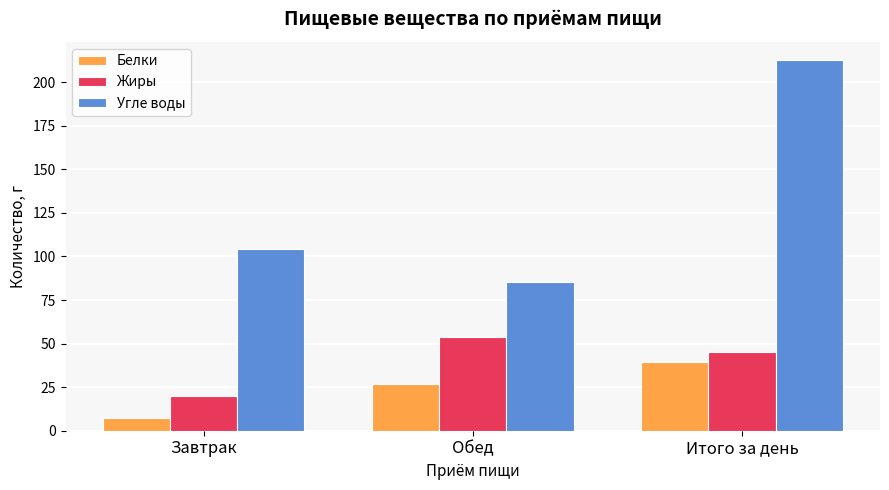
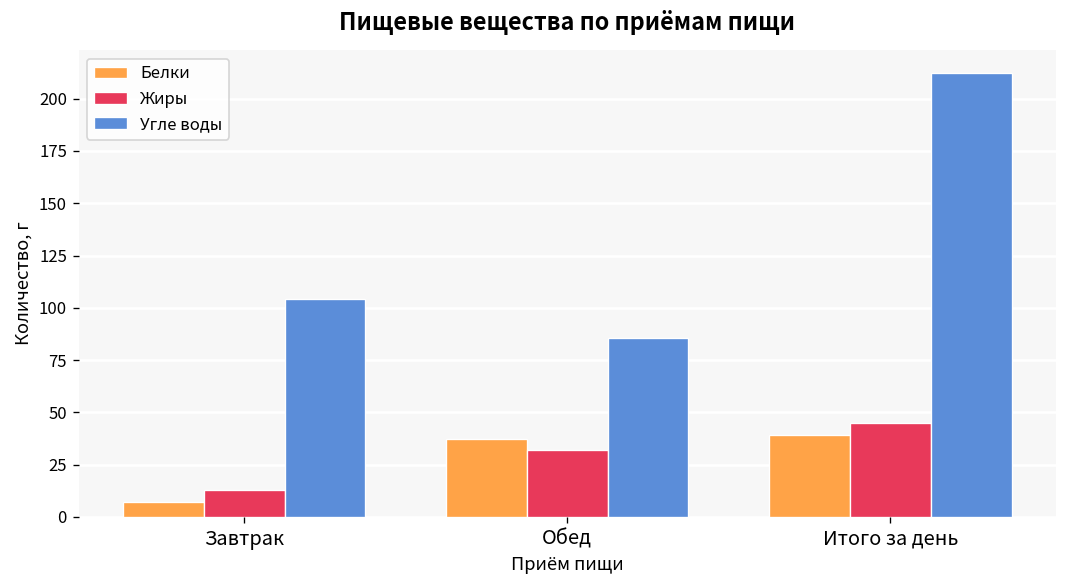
Жиры, Завтрак: 20 -> 13
Белки, Обед: 27 -> 37
Жиры, Обед: 54 -> 32
